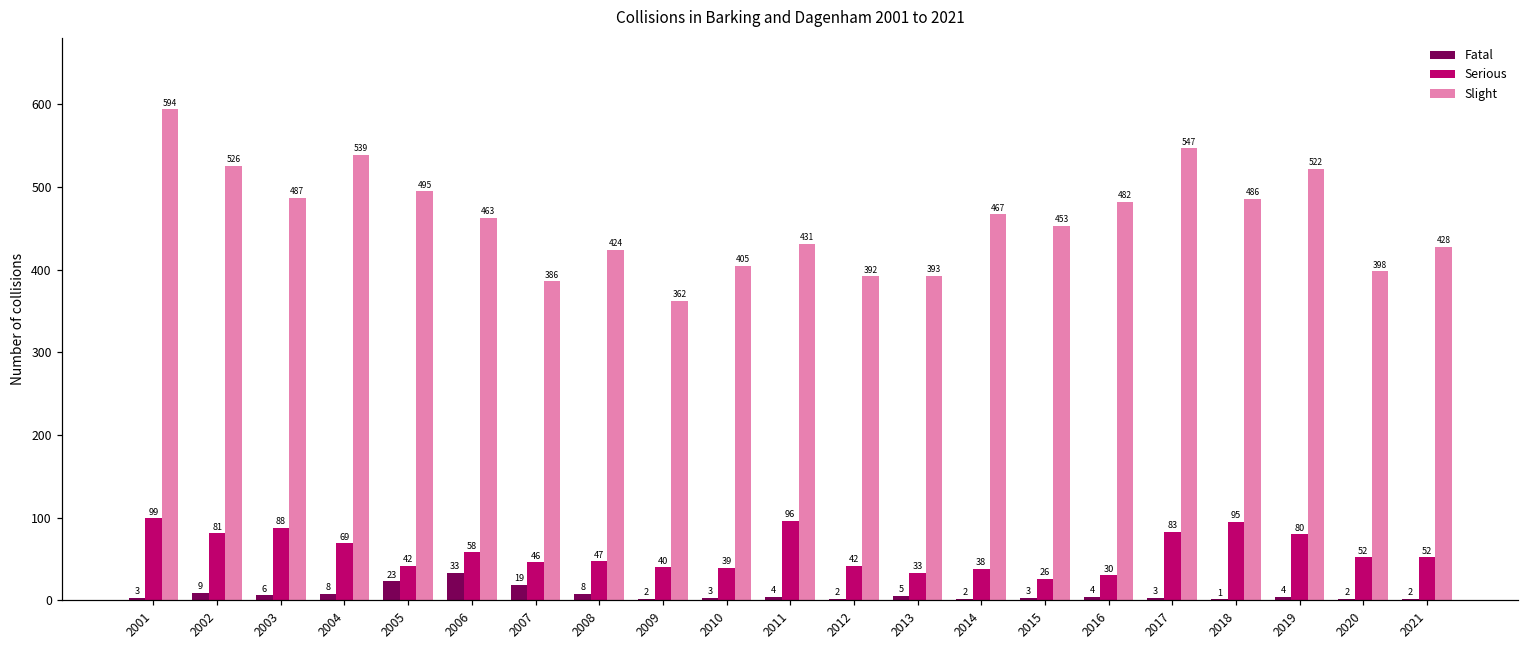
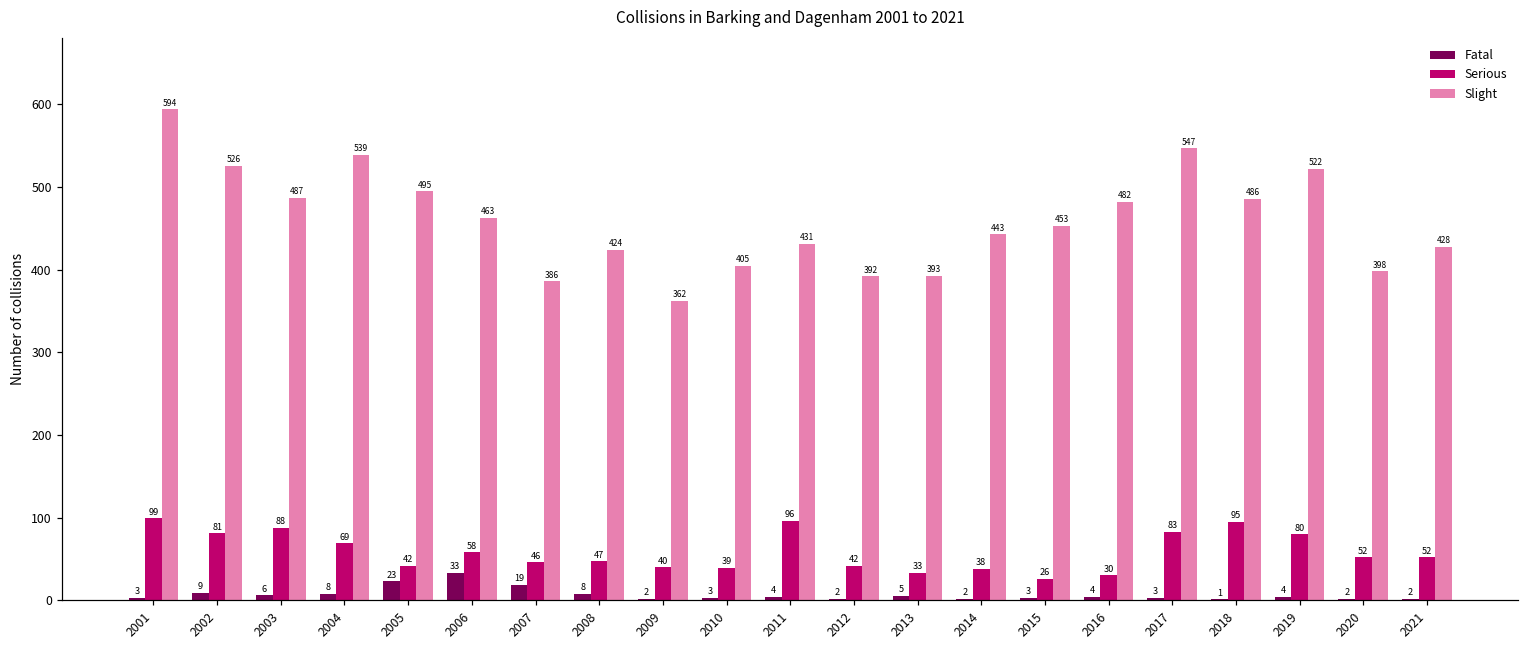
Slight, 2014: 467 -> 443
